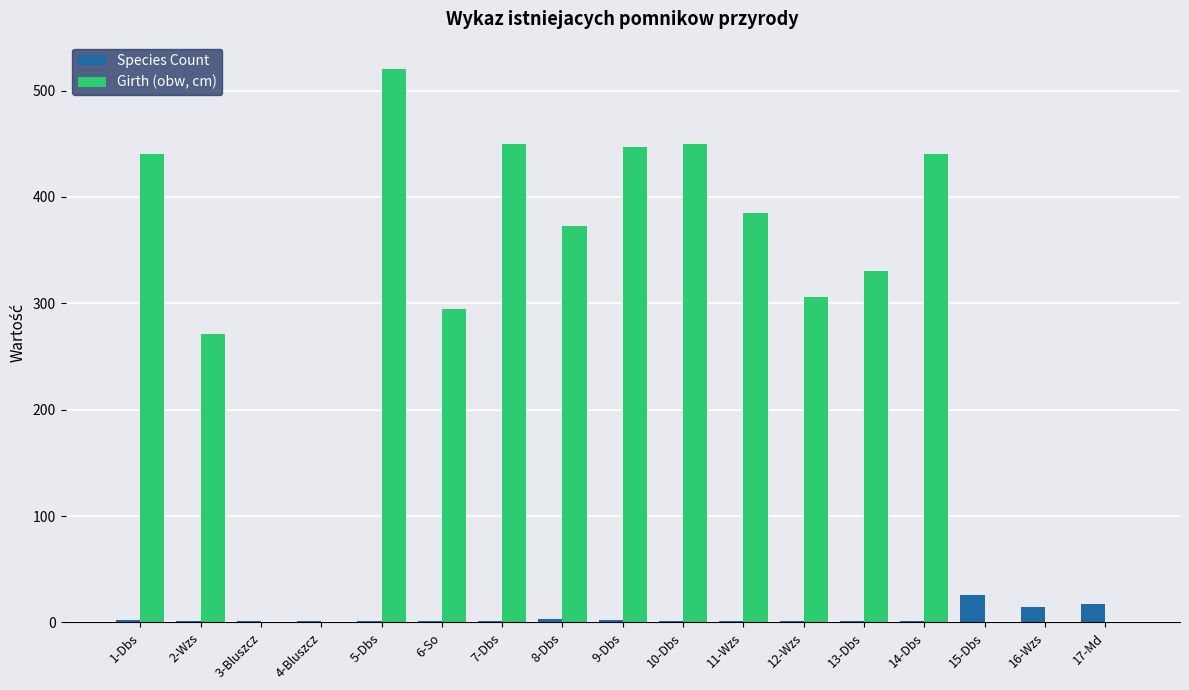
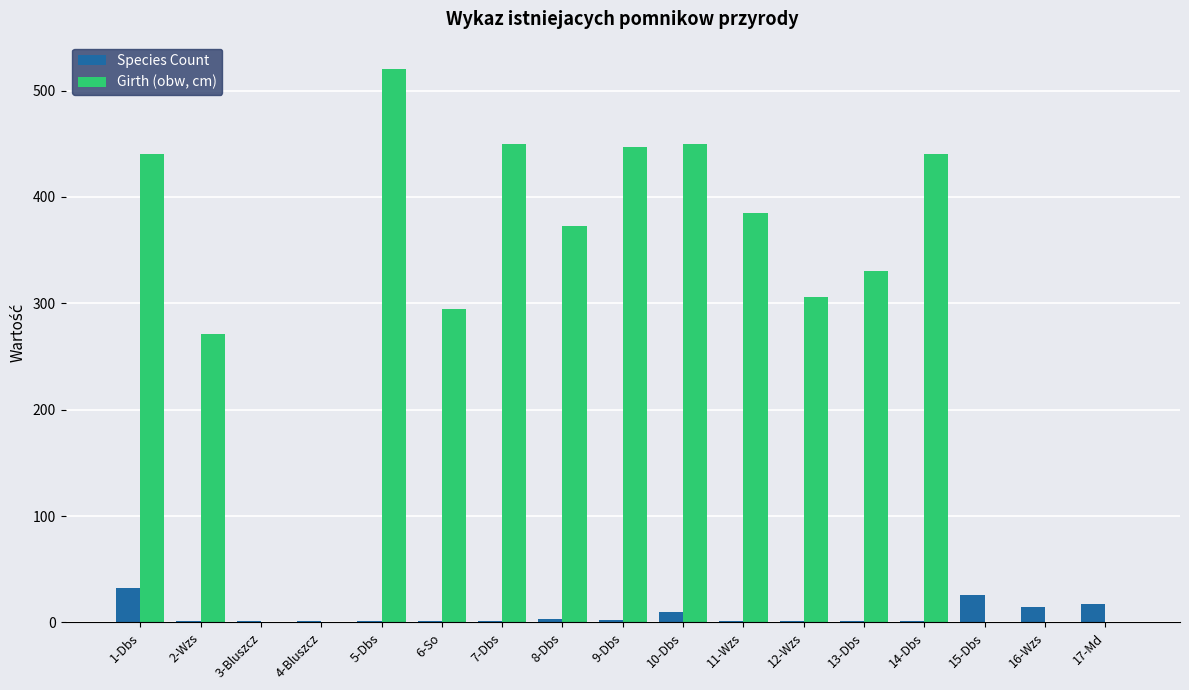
Species Count, 1-Dbs: 2 -> 32
Species Count, 10-Dbs: 1 -> 10
